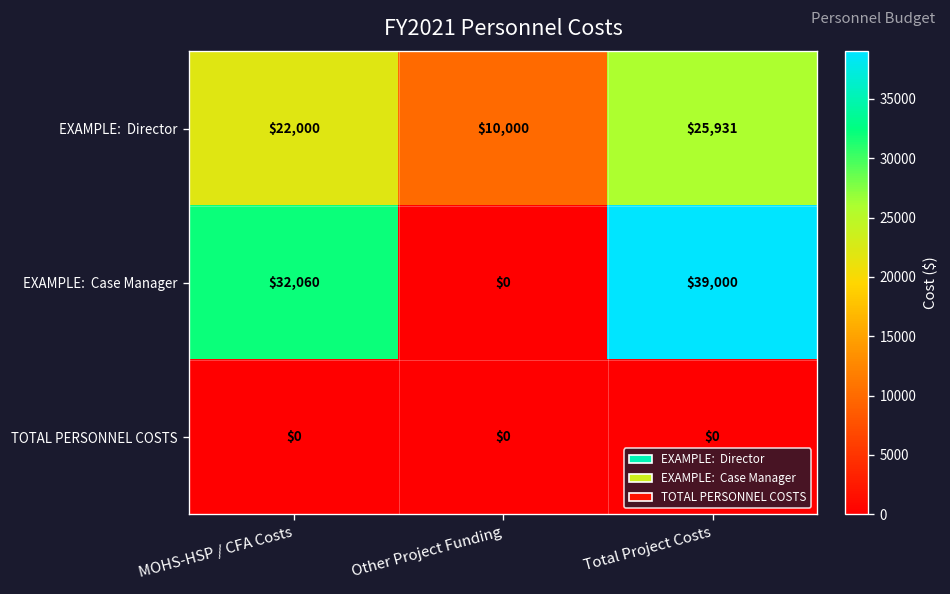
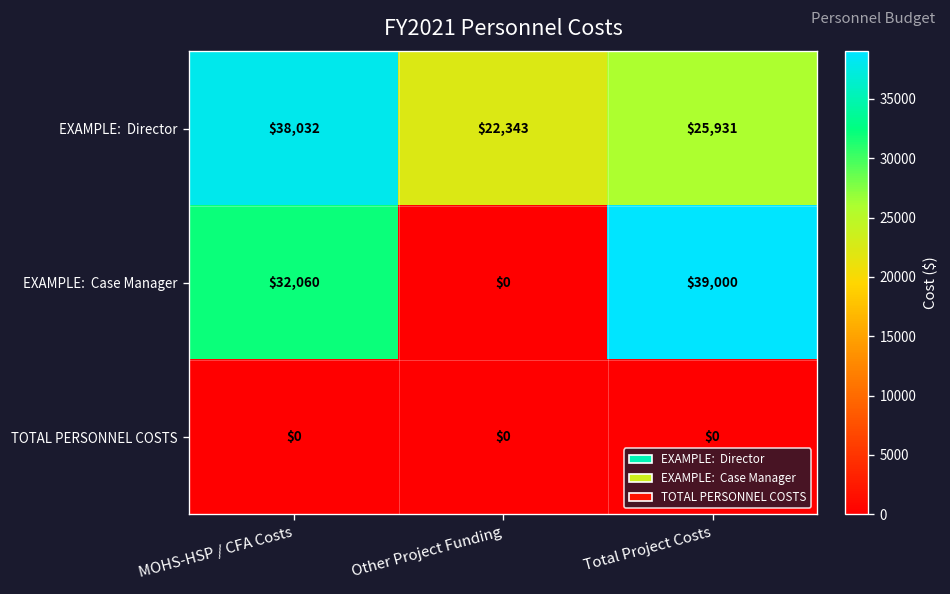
EXAMPLE: Director, MOHS-HSP / CFA Costs: $22,000 -> $38,032
EXAMPLE: Director, Other Project Funding: $10,000 -> $22,343
